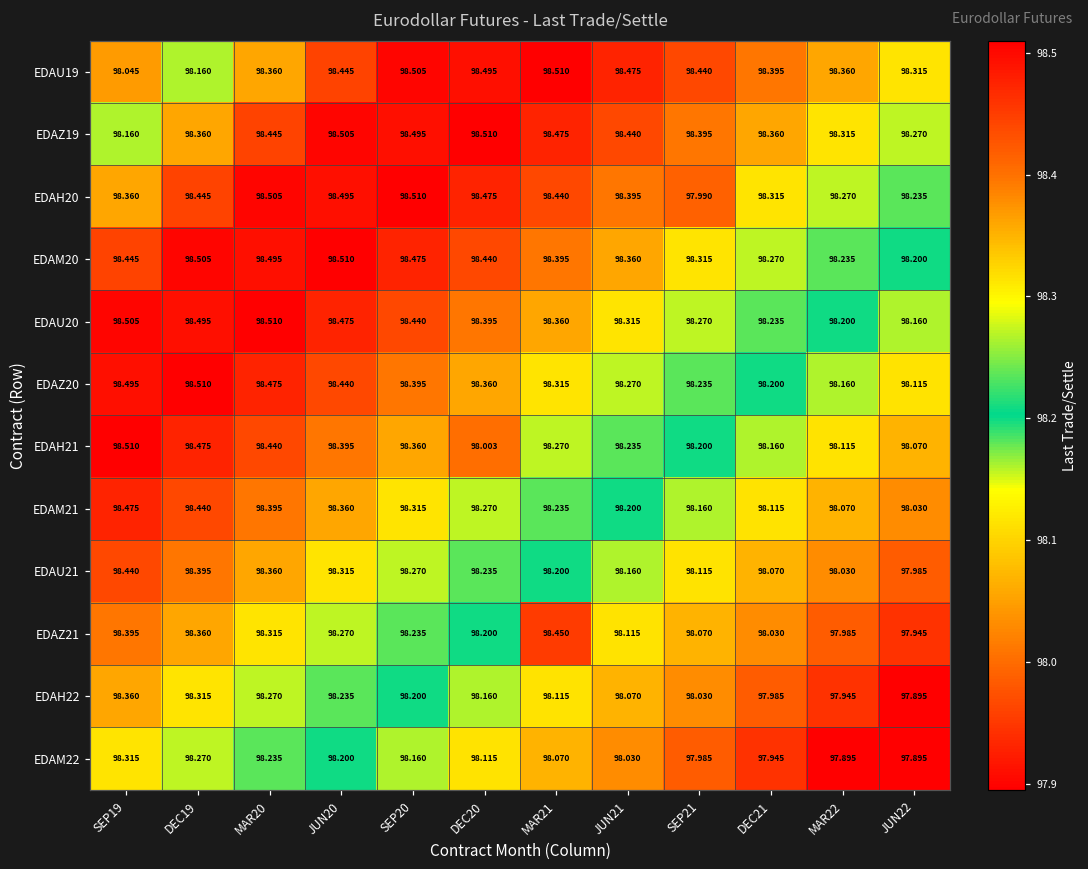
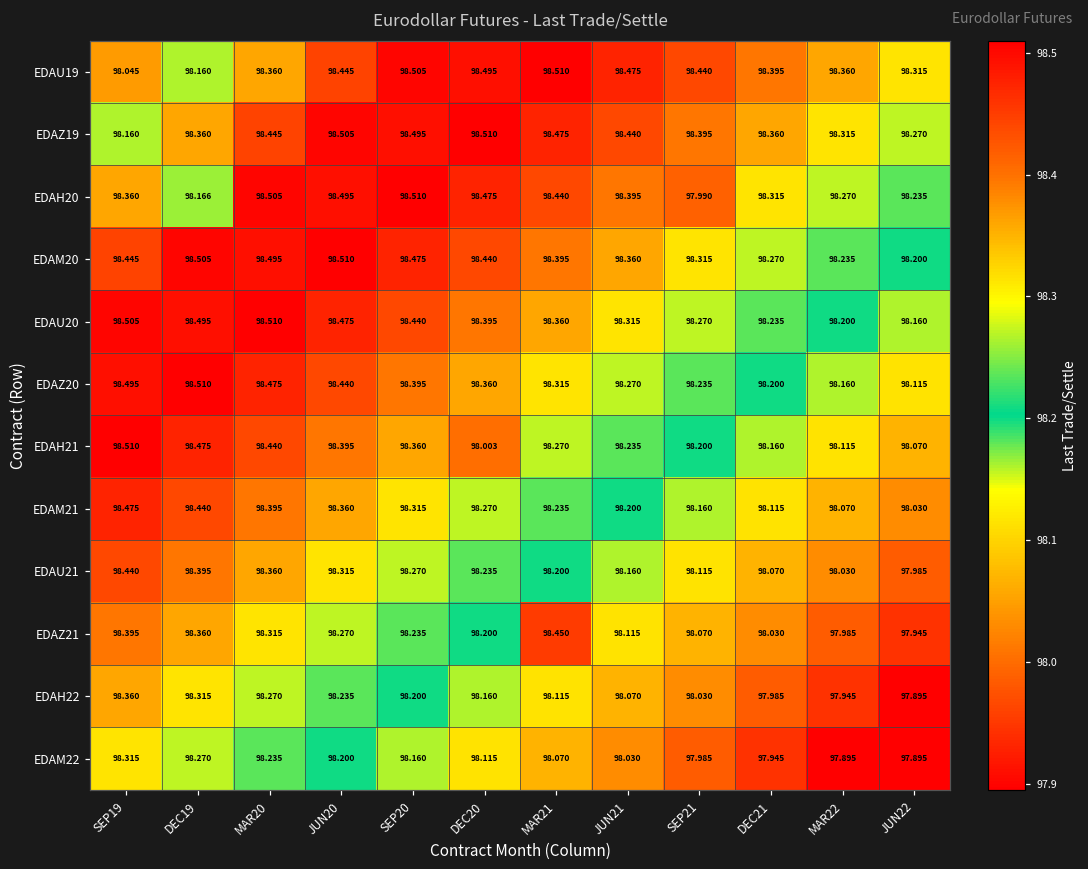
EDAH20, DEC19: 98.445 -> 98.166
